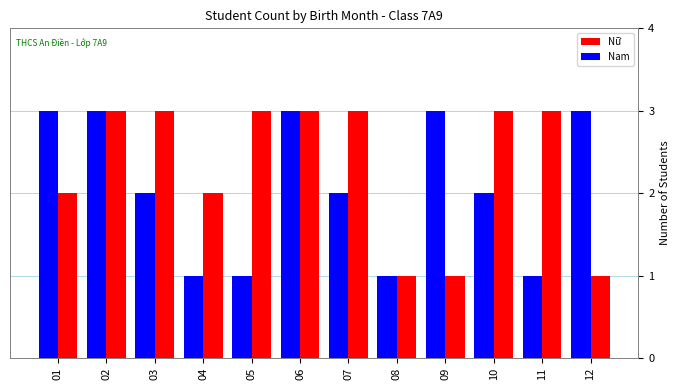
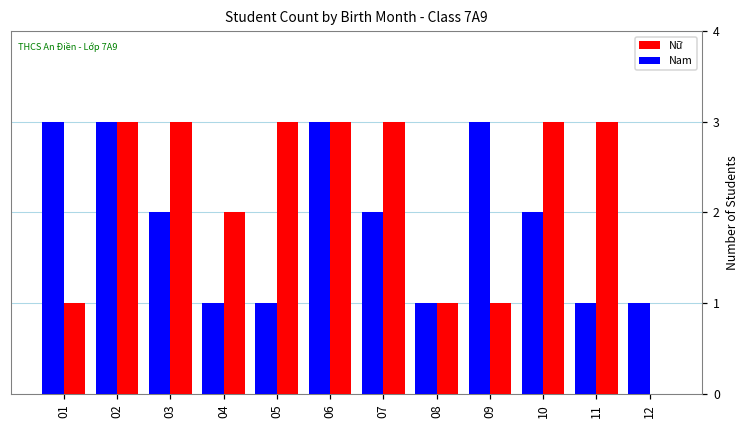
Nữ, 01: 2 -> 1
Nam, 12: 3 -> 1
Nữ, 12: 1 -> 0
